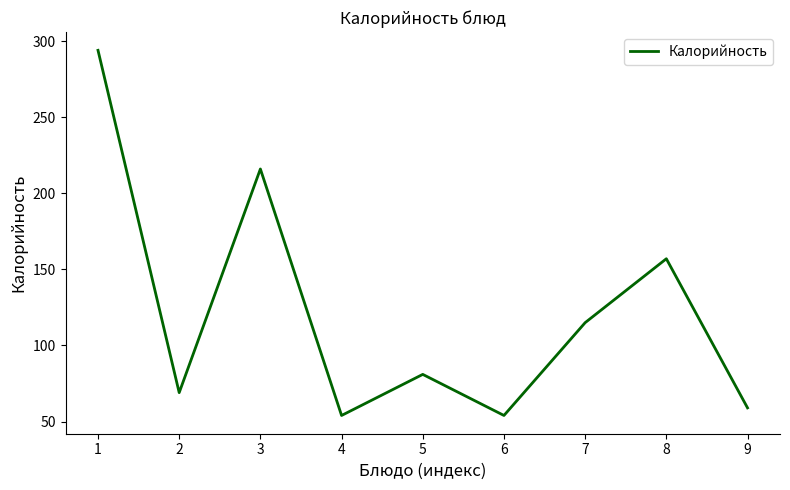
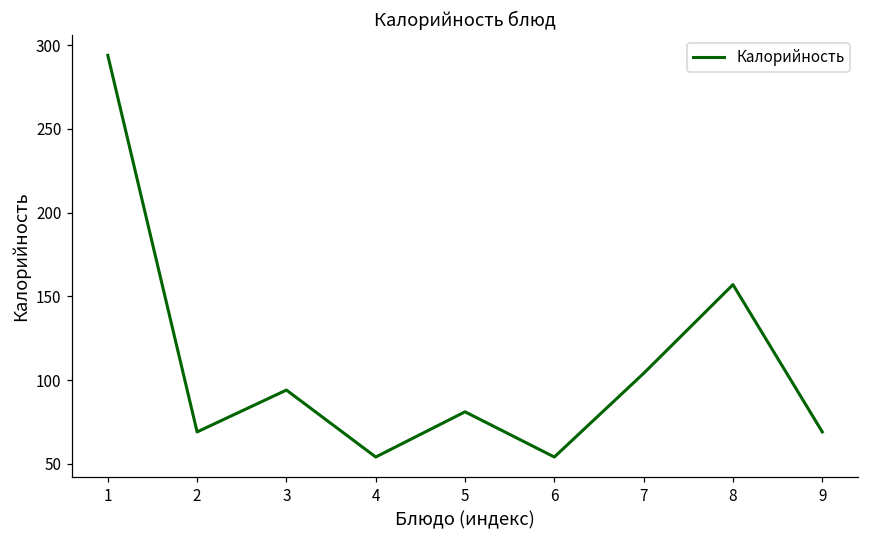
3: 216 -> 94
7: 115 -> 104
9: 59 -> 69
